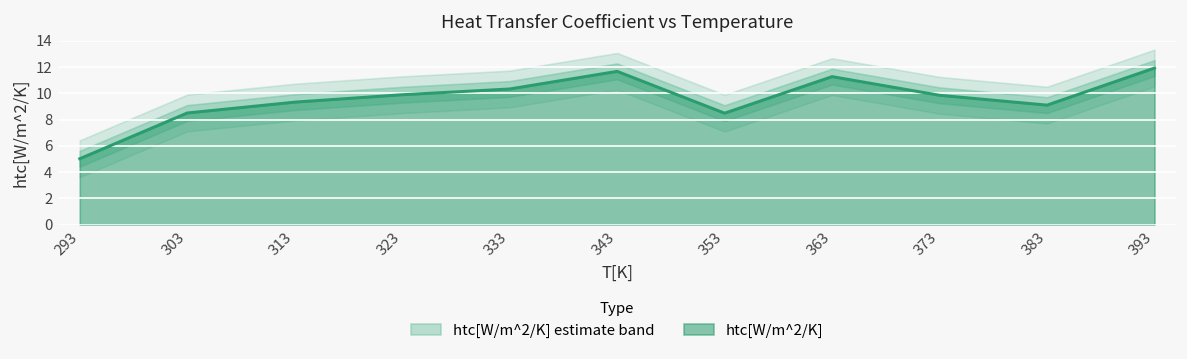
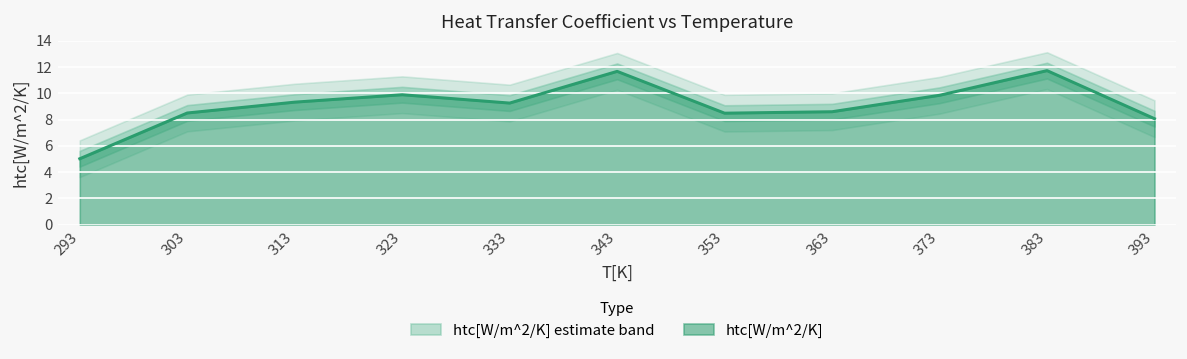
htc[W/m^2/K], 333: 10.3 -> 9.3
htc[W/m^2/K], 363: 11.3 -> 8.6
htc[W/m^2/K], 383: 9.1 -> 11.7
htc[W/m^2/K], 393: 11.9 -> 8.1
